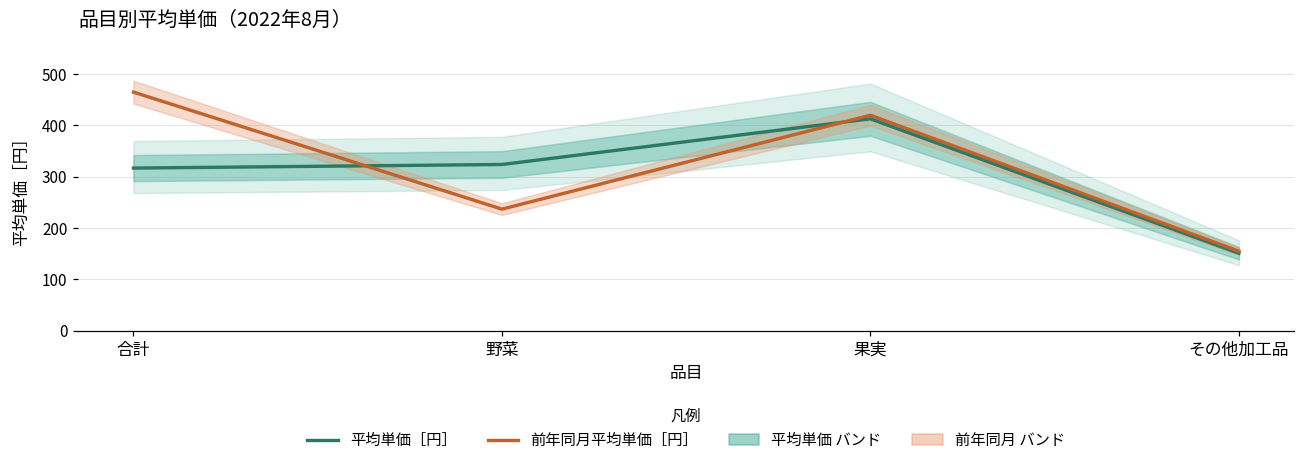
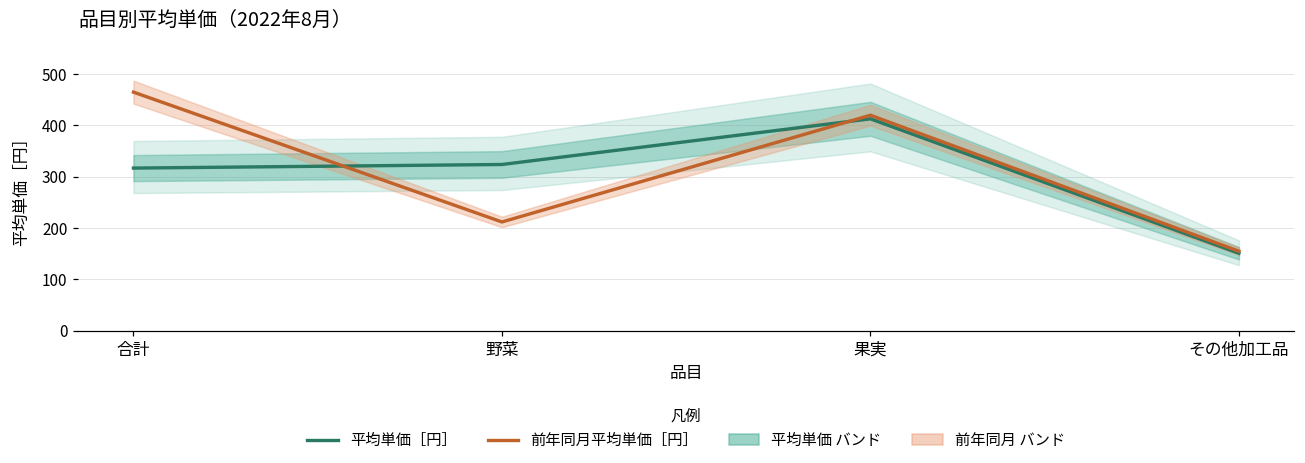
前年同月平均単価［円］, 野菜: 240 -> 210
